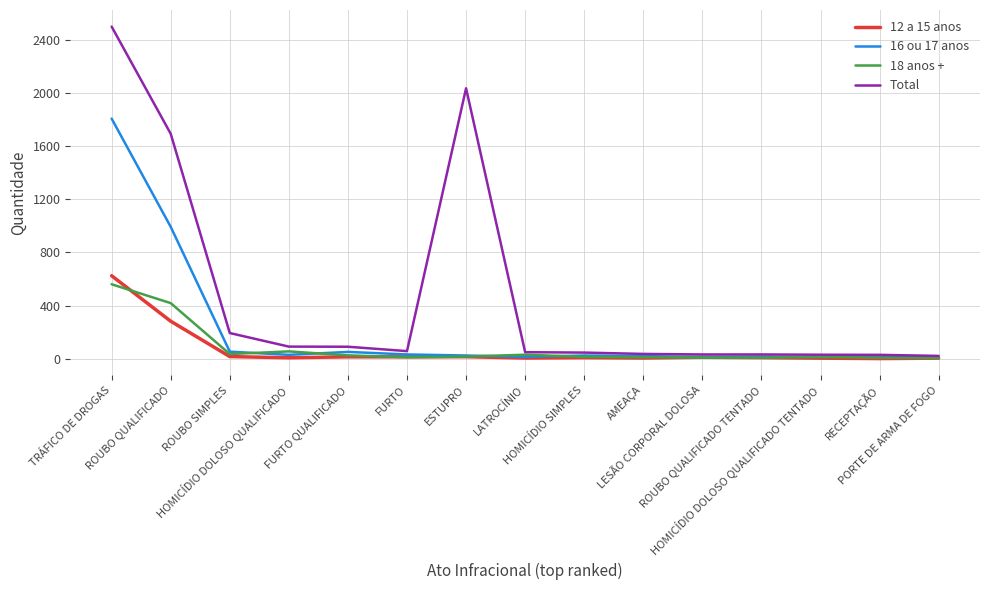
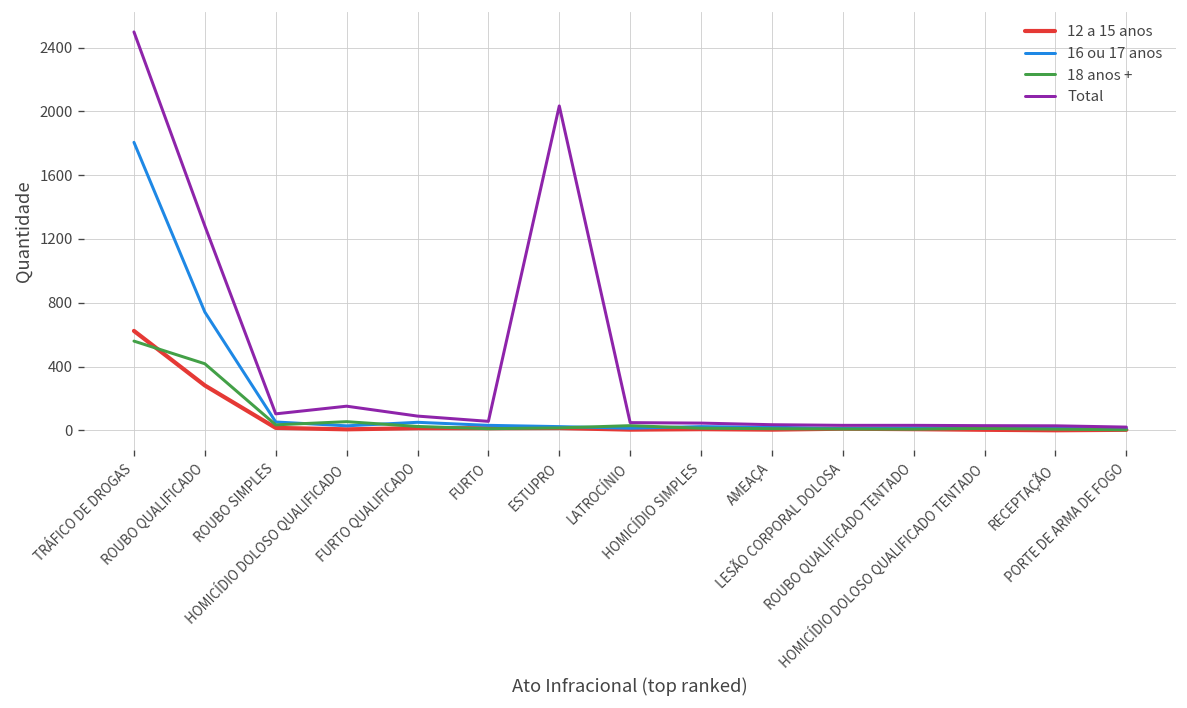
16 ou 17 anos, ROUBO QUALIFICADO: 990 -> 740
Total, ROUBO QUALIFICADO: 1690 -> 1280
Total, ROUBO SIMPLES: 190 -> 100
Total, HOMICÍDIO DOLOSO QUALIFICADO: 90 -> 150
